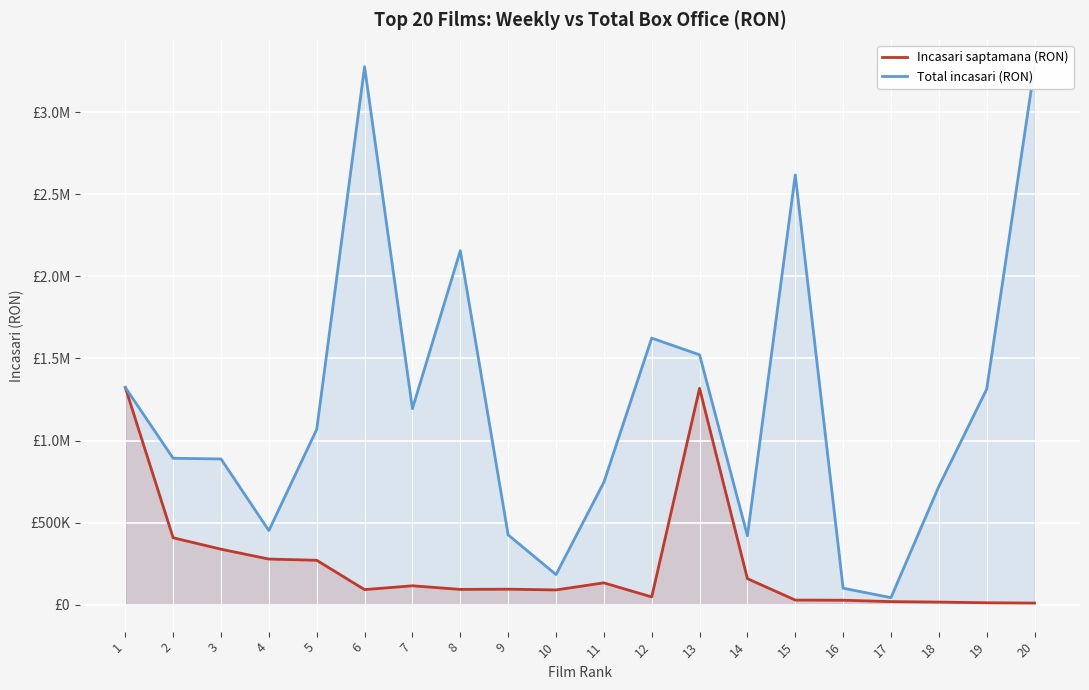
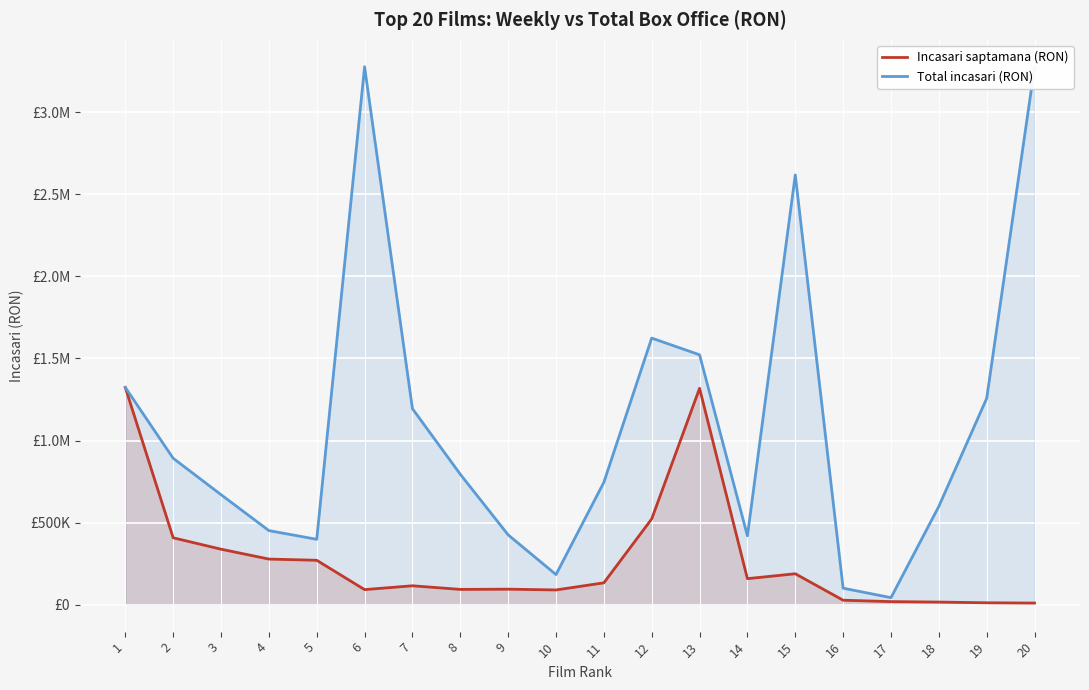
Total incasari (RON), 3: £890000 -> £670000
Total incasari (RON), 5: £1070000 -> £400000
Total incasari (RON), 8: £2160000 -> £790000
Incasari saptamana (RON), 12: £50000 -> £520000
Incasari saptamana (RON), 15: £30000 -> £190000
Total incasari (RON), 18: £720000 -> £600000
Total incasari (RON), 19: £1310000 -> £1260000
